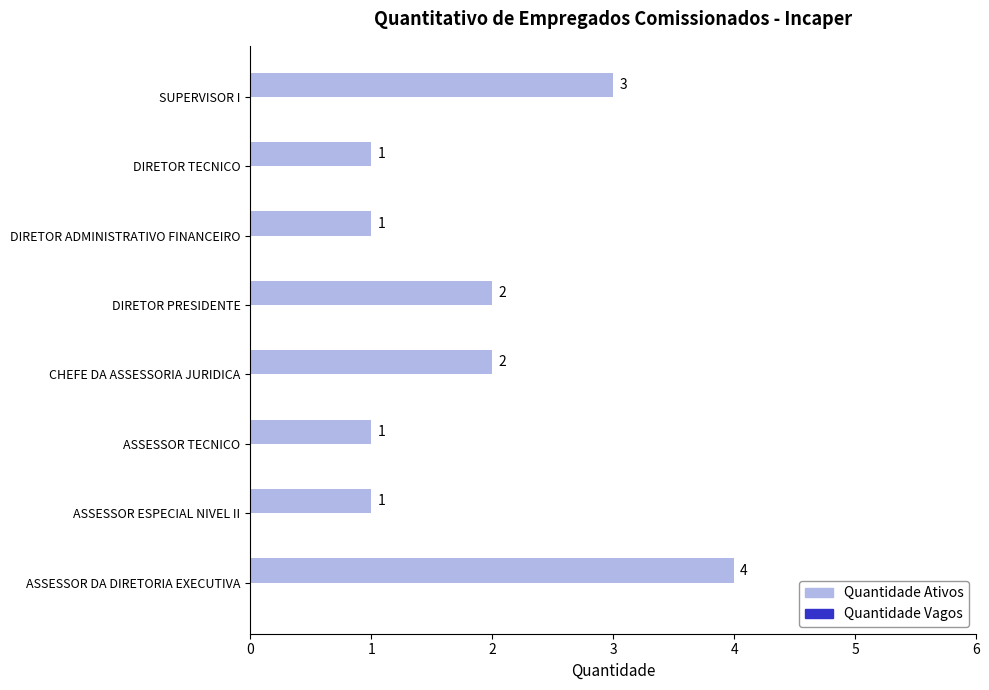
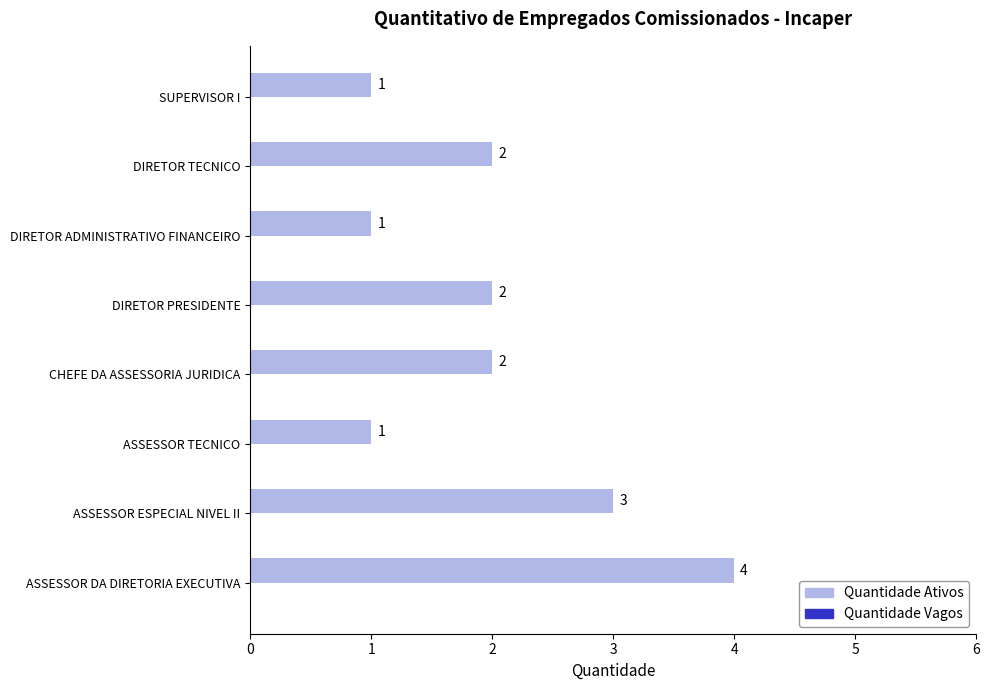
Quantidade Ativos, SUPERVISOR I: 3 -> 1
Quantidade Ativos, DIRETOR TECNICO: 1 -> 2
Quantidade Ativos, ASSESSOR ESPECIAL NIVEL II: 1 -> 3
